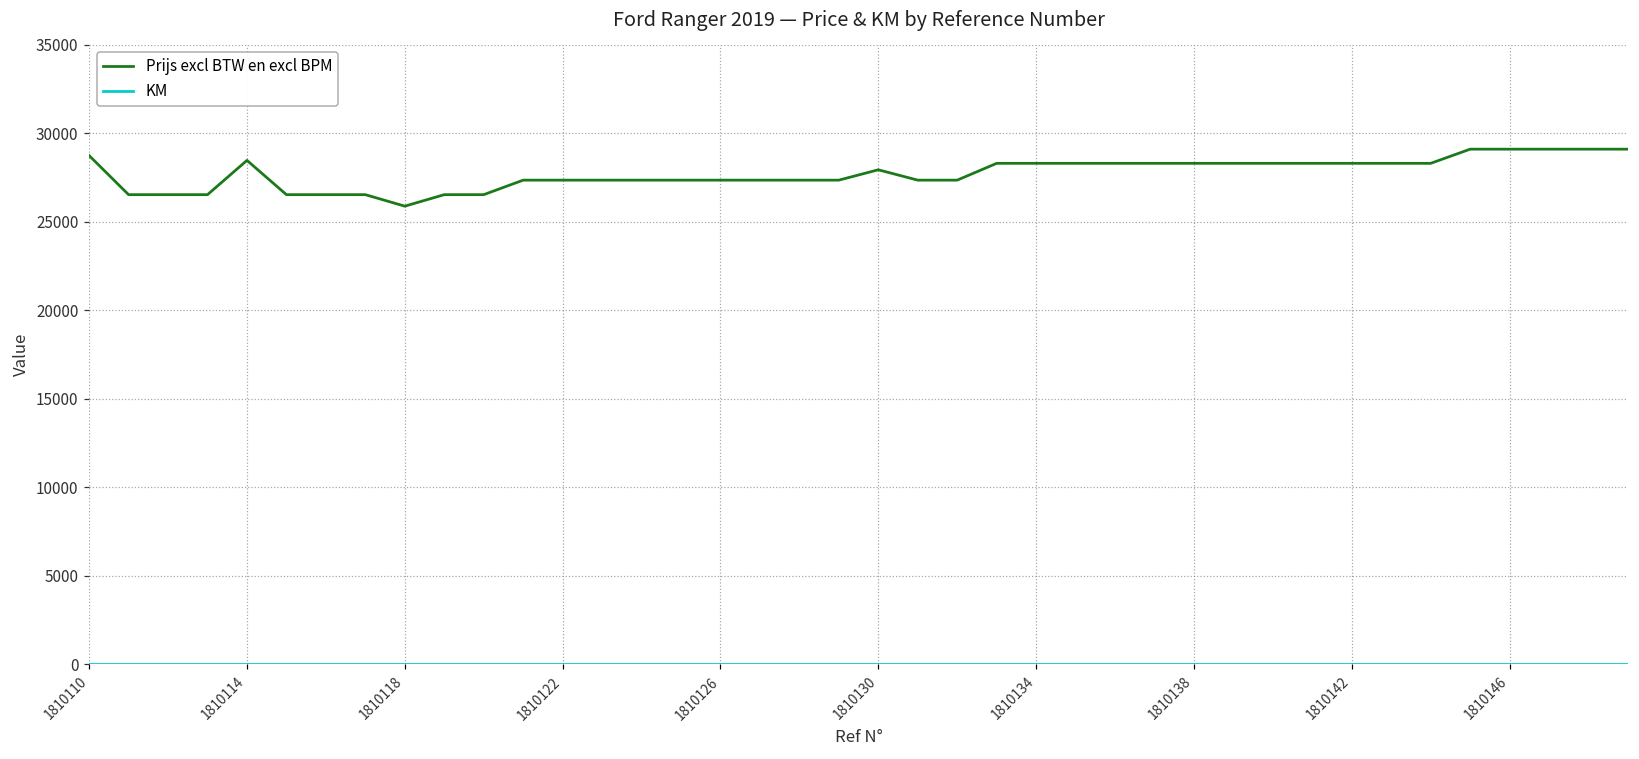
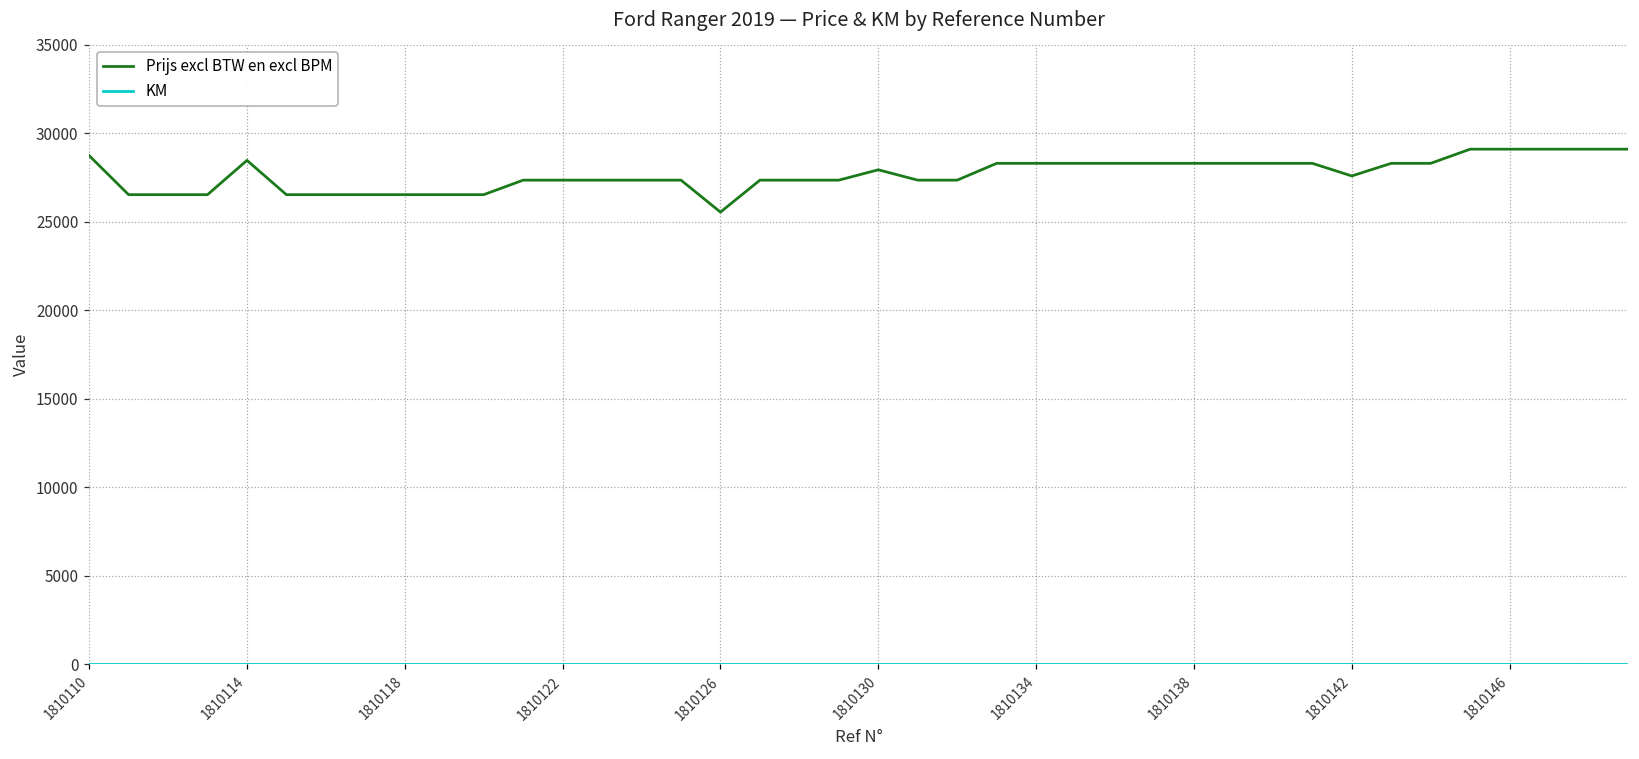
Prijs excl BTW en excl BPM, 1810118: 25900 -> 26500
Prijs excl BTW en excl BPM, 1810126: 27400 -> 25500
Prijs excl BTW en excl BPM, 1810142: 28300 -> 27600
